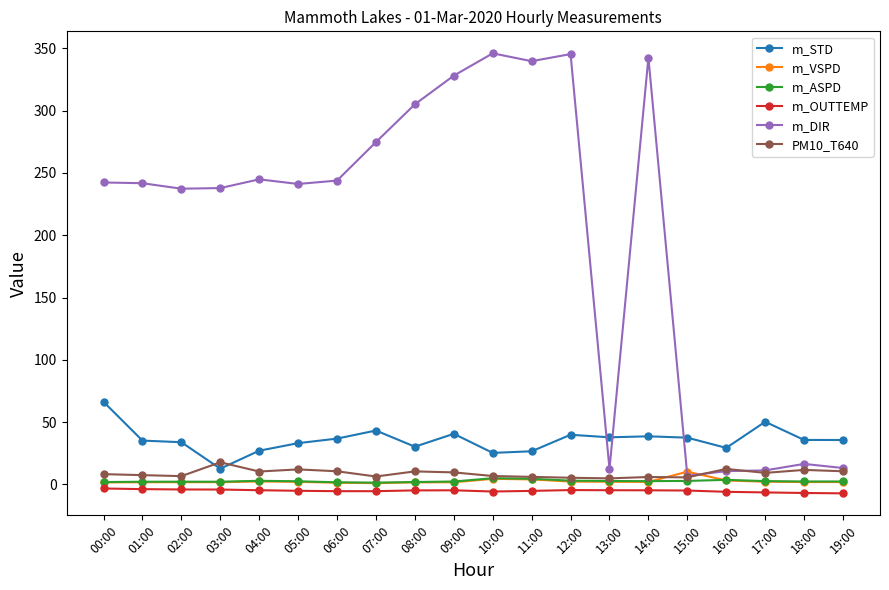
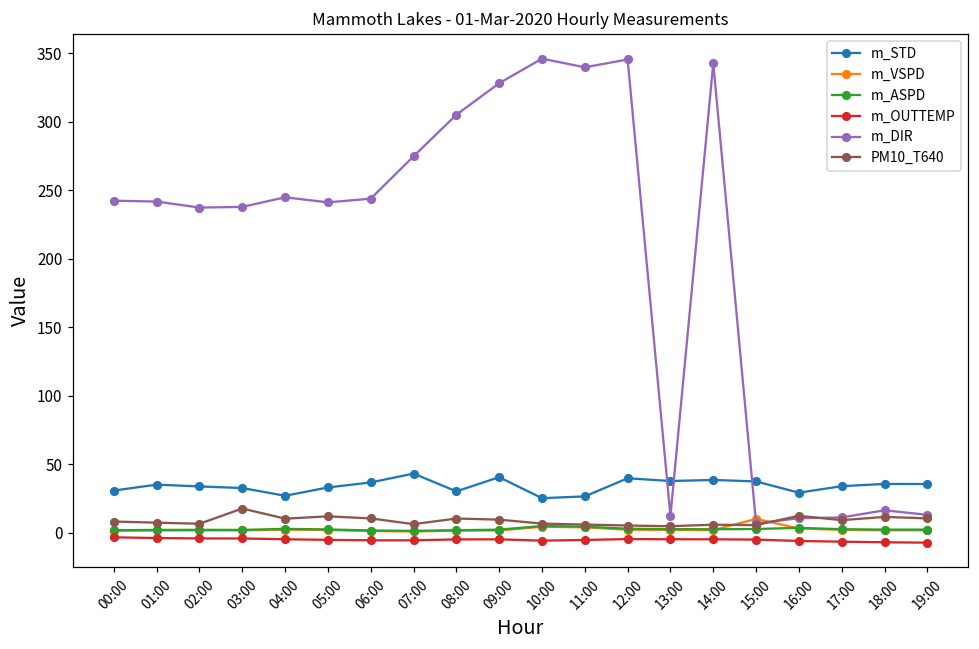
m_STD, 00:00: 66 -> 31
m_STD, 03:00: 13 -> 33
m_STD, 17:00: 50 -> 34
